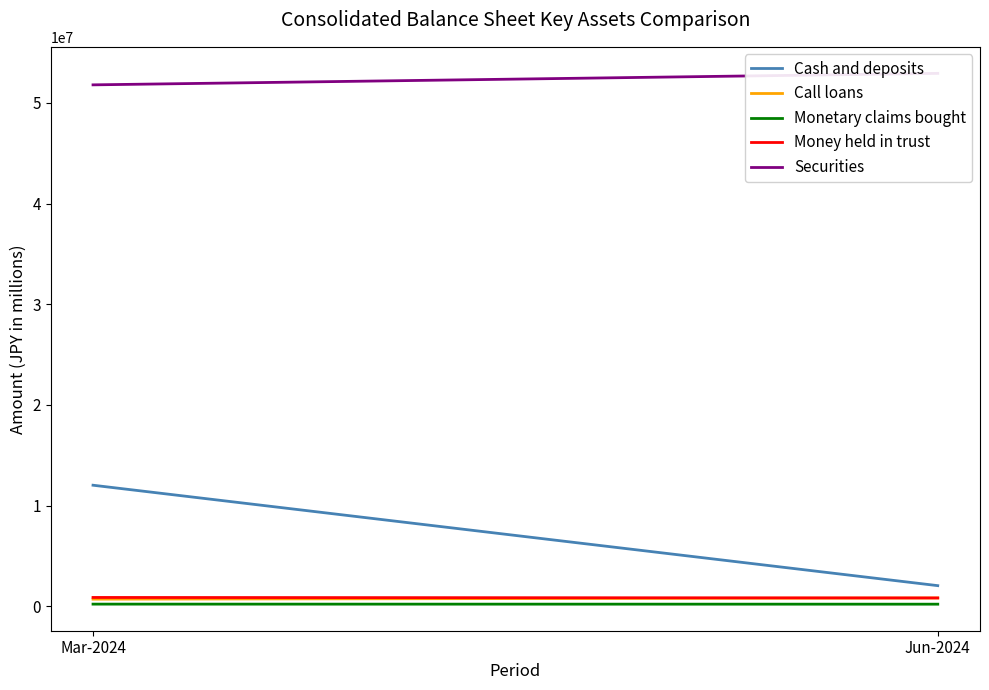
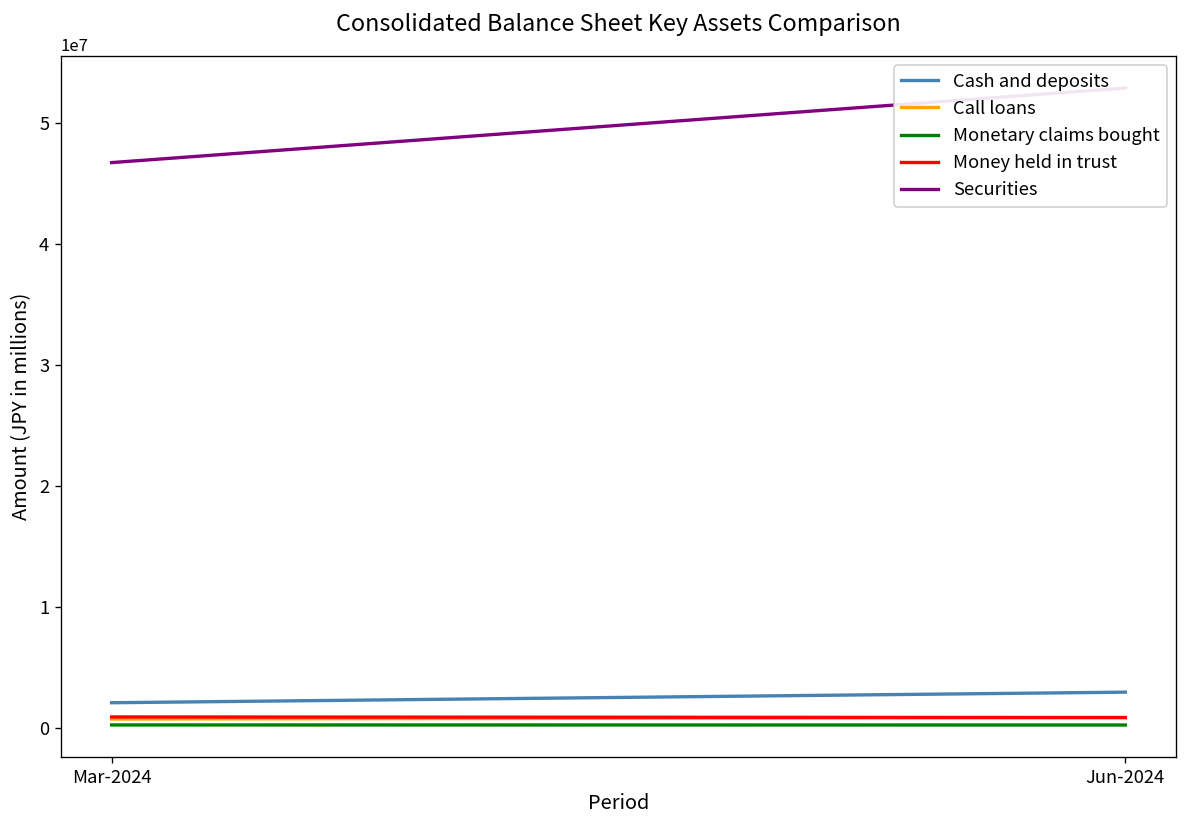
Cash and deposits, Mar-2024: 12000000 -> 2100000
Securities, Mar-2024: 51800000 -> 46800000
Cash and deposits, Jun-2024: 2100000 -> 2900000
